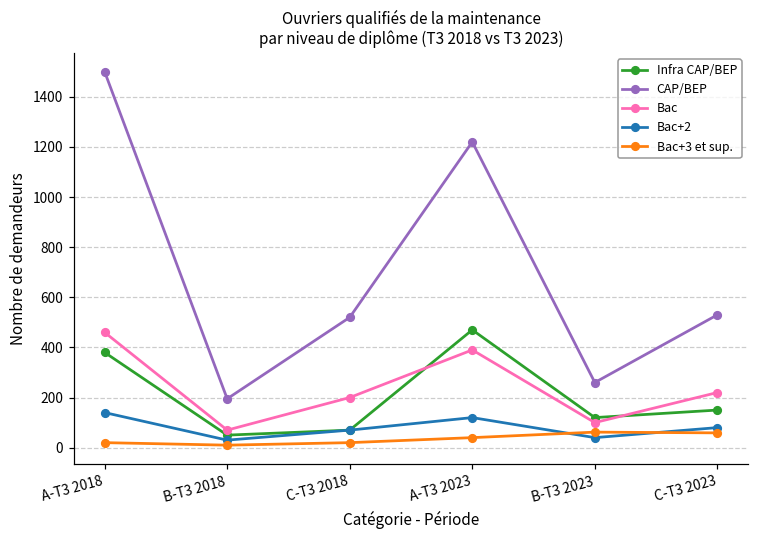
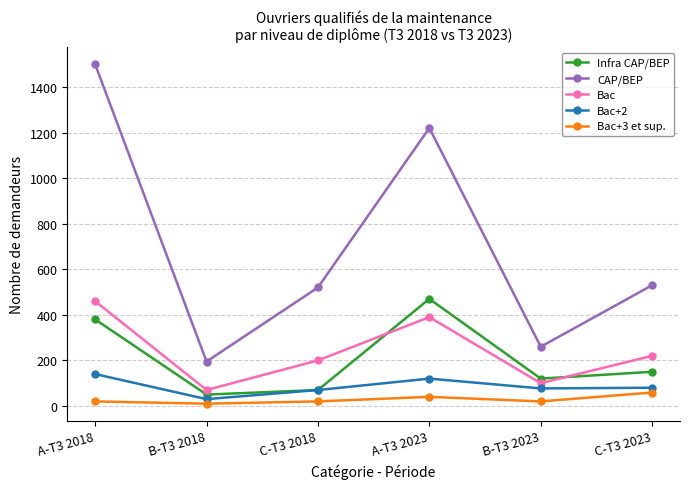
Bac+2, B-T3 2023: 40 -> 80
Bac+3 et sup., B-T3 2023: 60 -> 20
